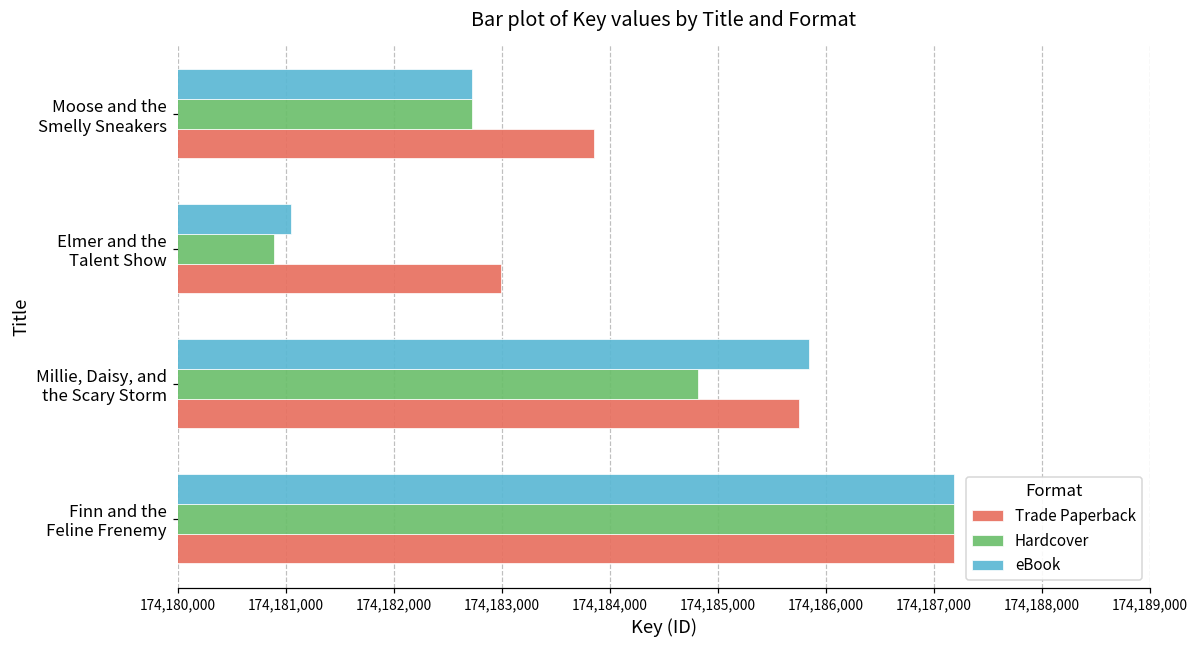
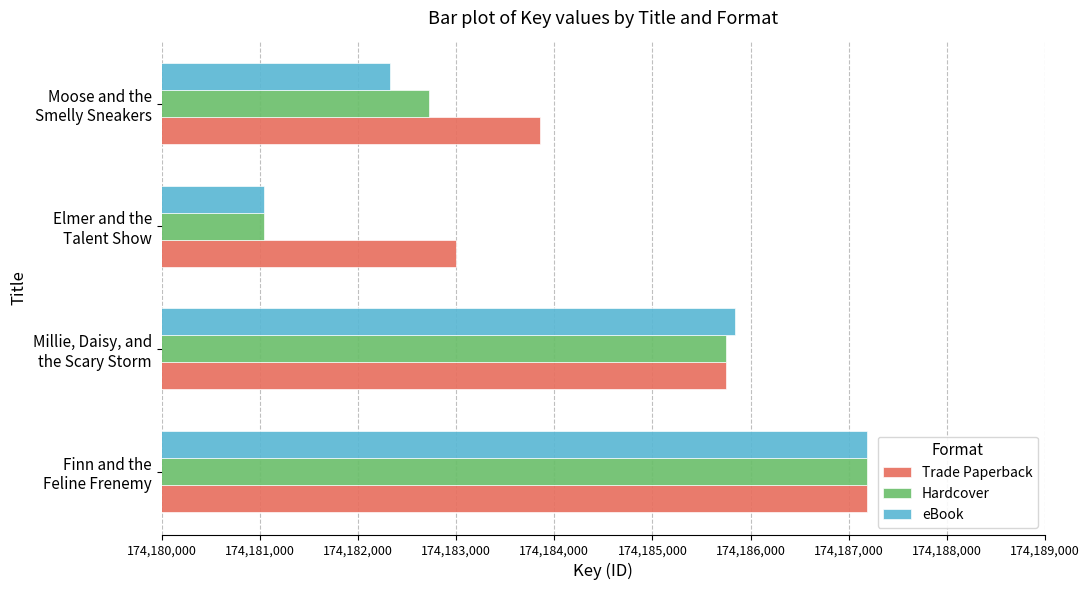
eBook, Moose and the Smelly Sneakers: 174,182,700 -> 174,182,300
Hardcover, Elmer and the Talent Show: 174,180,900 -> 174,181,000
Hardcover, Millie, Daisy, and the Scary Storm: 174,184,800 -> 174,185,800
